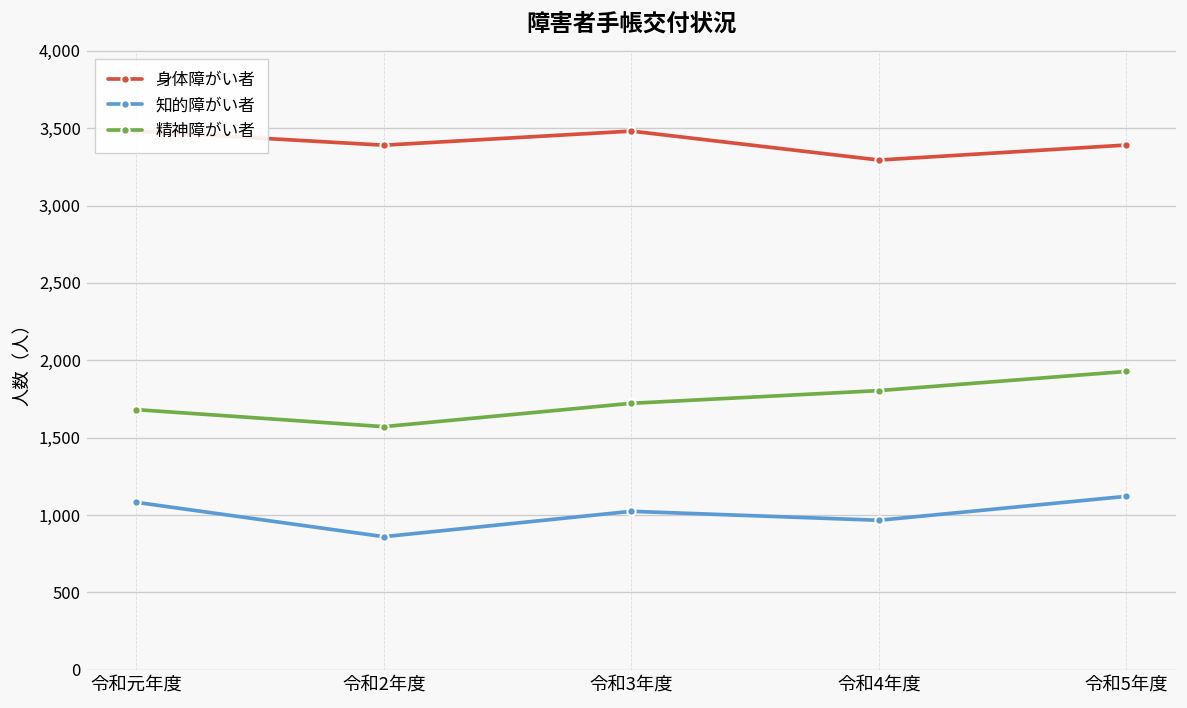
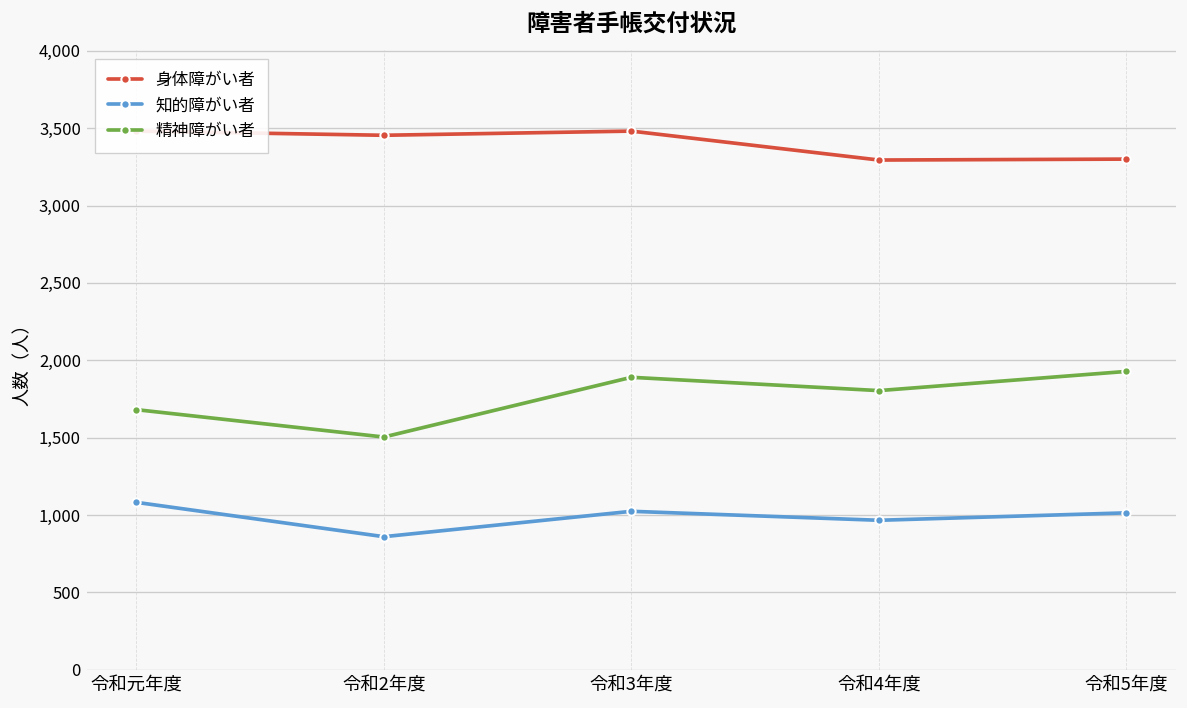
身体障がい者, 令和2年度: 3,390 -> 3,450
精神障がい者, 令和2年度: 1,570 -> 1,500
精神障がい者, 令和3年度: 1,720 -> 1,890
身体障がい者, 令和5年度: 3,390 -> 3,300
知的障がい者, 令和5年度: 1,120 -> 1,010
